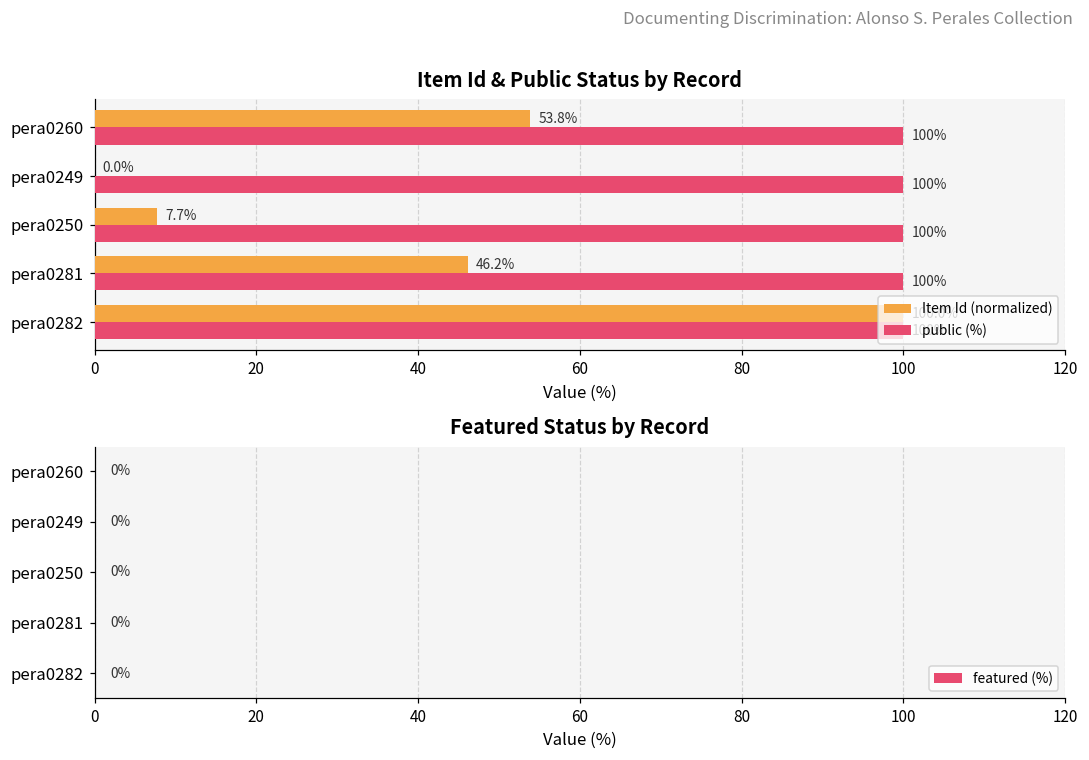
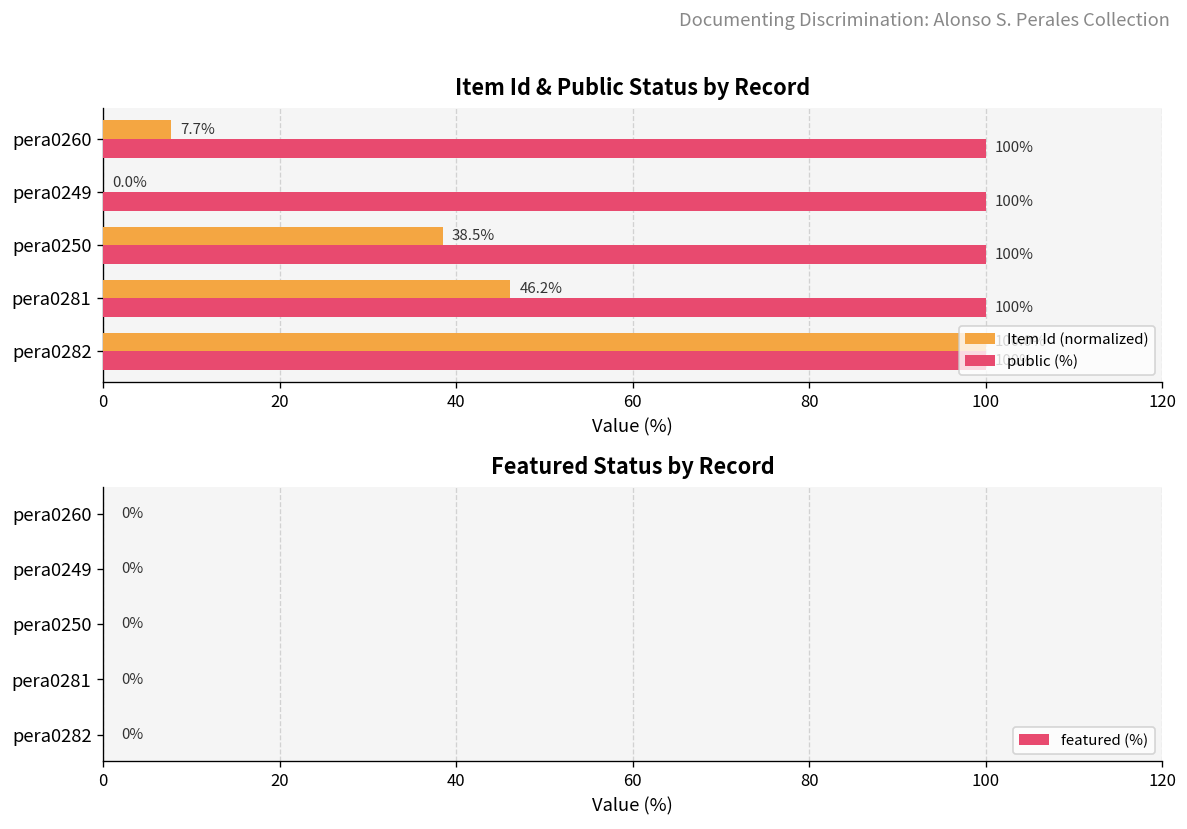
Item Id & Public Status by Record, Item Id (normalized), pera0260: 53.8% -> 7.7%
Item Id & Public Status by Record, Item Id (normalized), pera0250: 7.7% -> 38.5%
